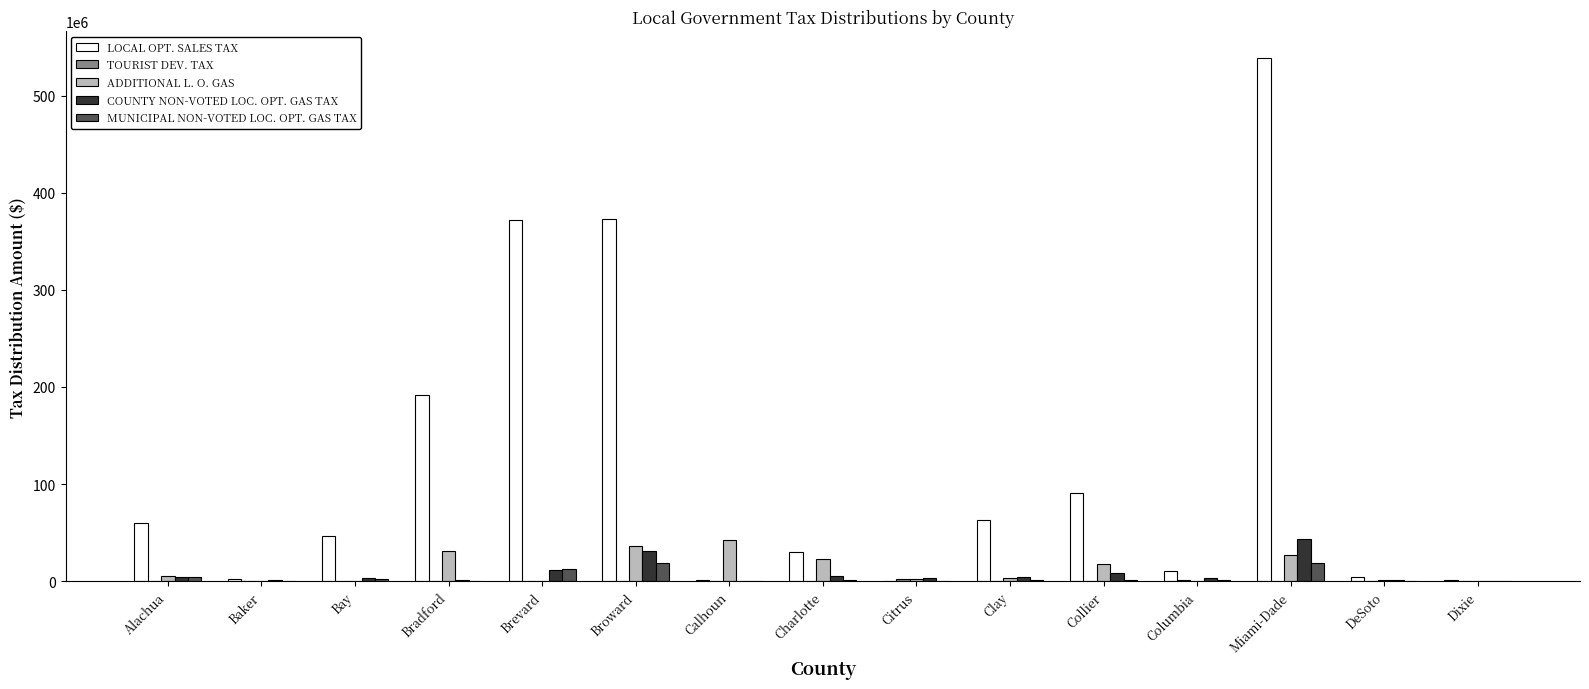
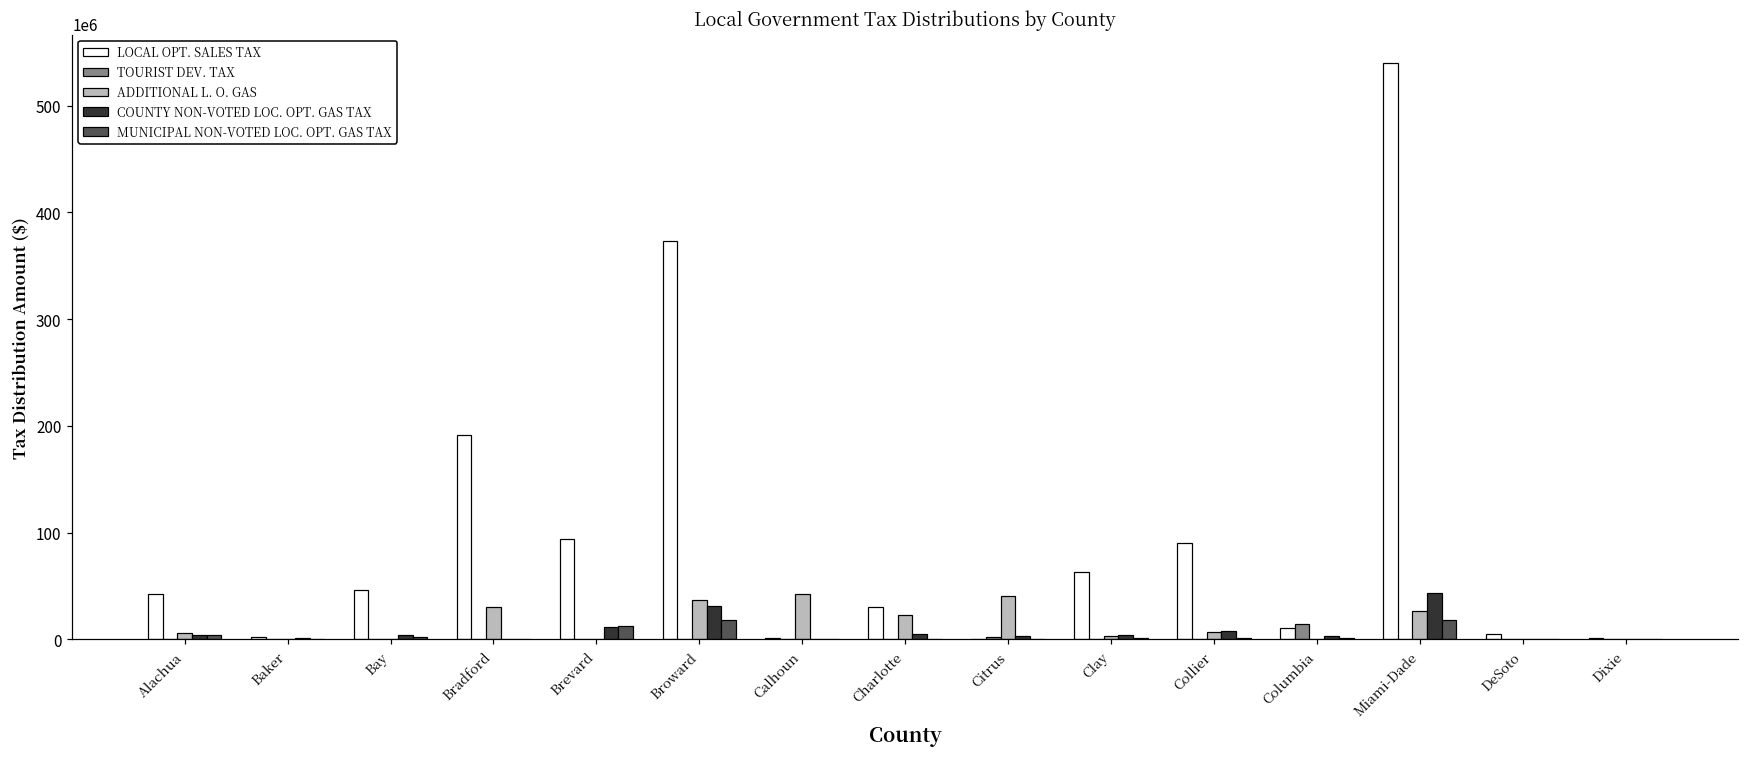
LOCAL OPT. SALES TAX, Alachua: 60000000 -> 40000000
LOCAL OPT. SALES TAX, Brevard: 370000000 -> 90000000
ADDITIONAL L. O. GAS, Citrus: 0 -> 40000000
ADDITIONAL L. O. GAS, Collier: 20000000 -> 10000000
TOURIST DEV. TAX, Columbia: 0 -> 10000000
